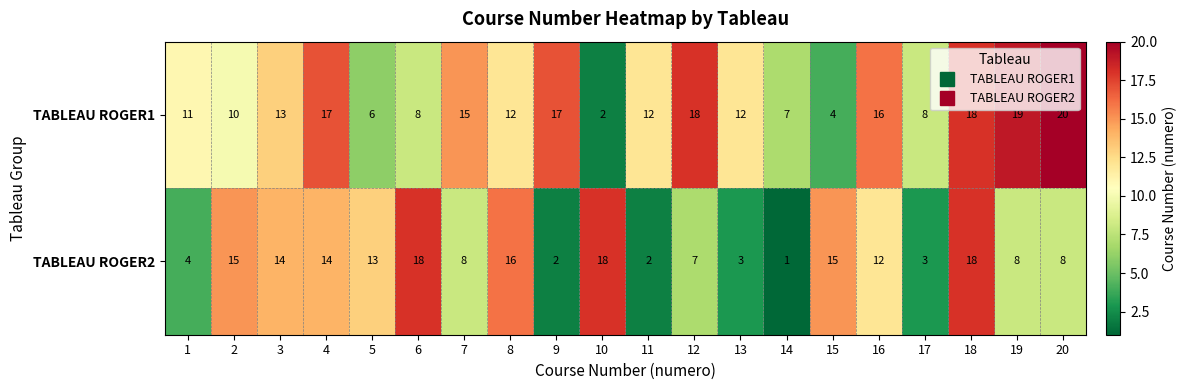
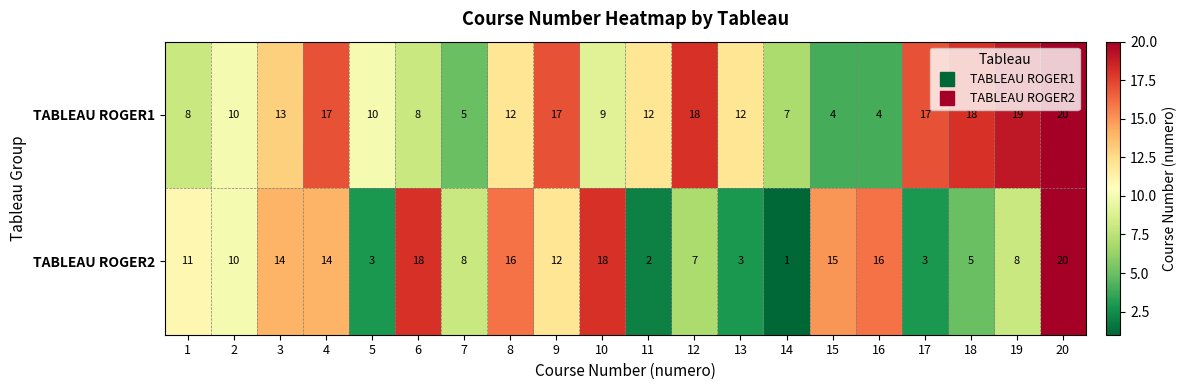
TABLEAU ROGER1, 1: 11 -> 8
TABLEAU ROGER1, 5: 6 -> 10
TABLEAU ROGER1, 7: 15 -> 5
TABLEAU ROGER1, 10: 2 -> 9
TABLEAU ROGER1, 16: 16 -> 4
TABLEAU ROGER1, 17: 8 -> 17
TABLEAU ROGER2, 1: 4 -> 11
TABLEAU ROGER2, 2: 15 -> 10
TABLEAU ROGER2, 5: 13 -> 3
TABLEAU ROGER2, 9: 2 -> 12
TABLEAU ROGER2, 16: 12 -> 16
TABLEAU ROGER2, 18: 18 -> 5
TABLEAU ROGER2, 20: 8 -> 20
